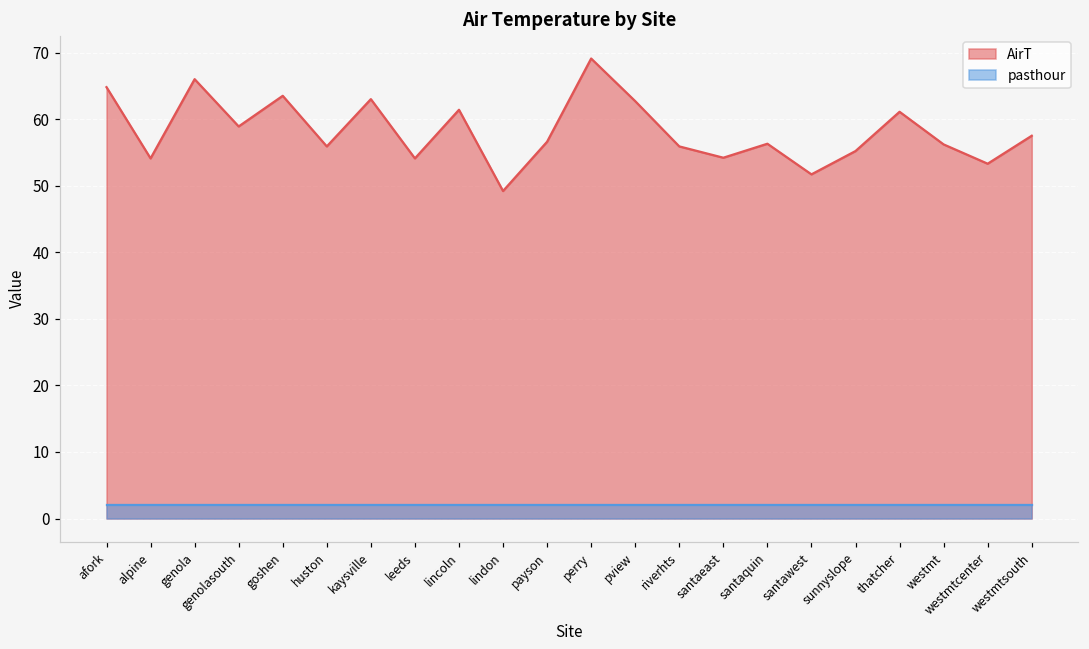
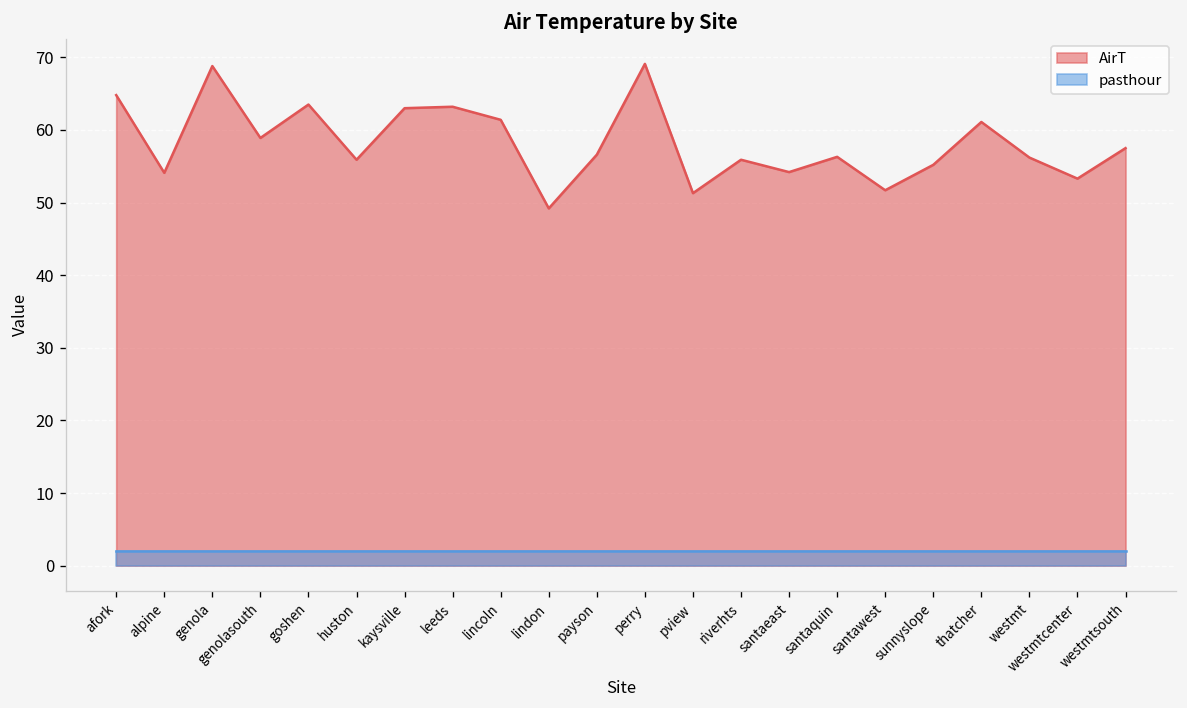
AirT, genola: 66 -> 69
AirT, leeds: 54 -> 63
AirT, pview: 63 -> 51
